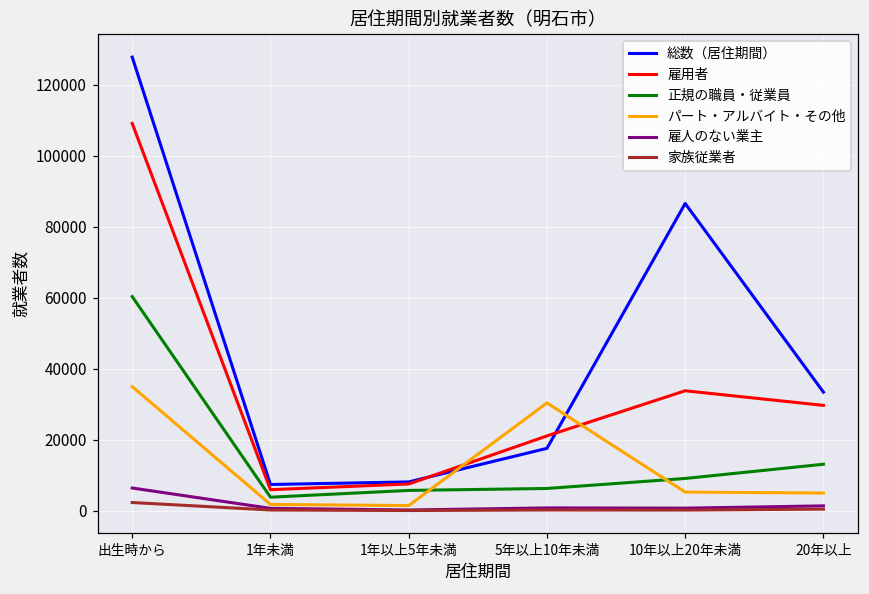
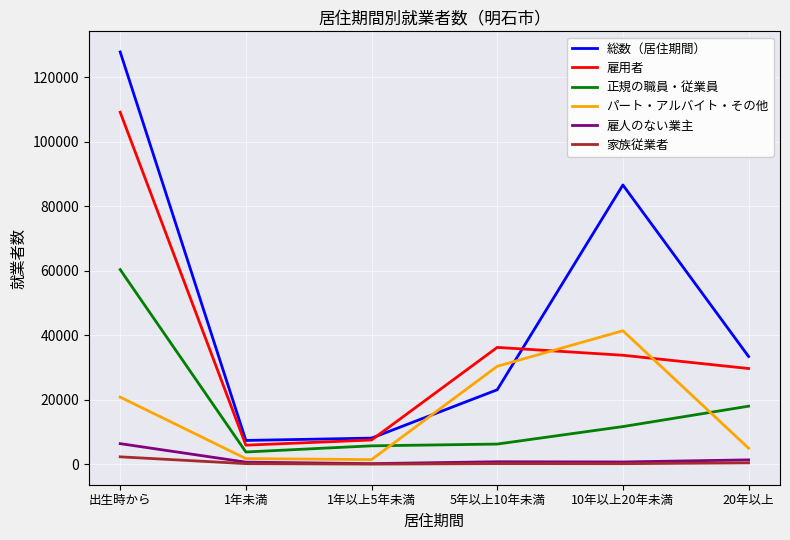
パート・アルバイト・その他, 出生時から: 35000 -> 21000
総数（居住期間）, 5年以上10年未満: 18000 -> 23000
雇用者, 5年以上10年未満: 21000 -> 36000
正規の職員・従業員, 10年以上20年未満: 9000 -> 12000
パート・アルバイト・その他, 10年以上20年未満: 5000 -> 41000
正規の職員・従業員, 20年以上: 13000 -> 18000
